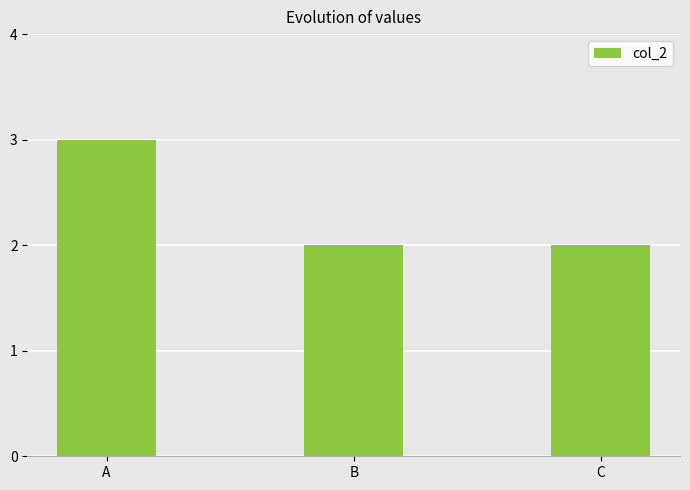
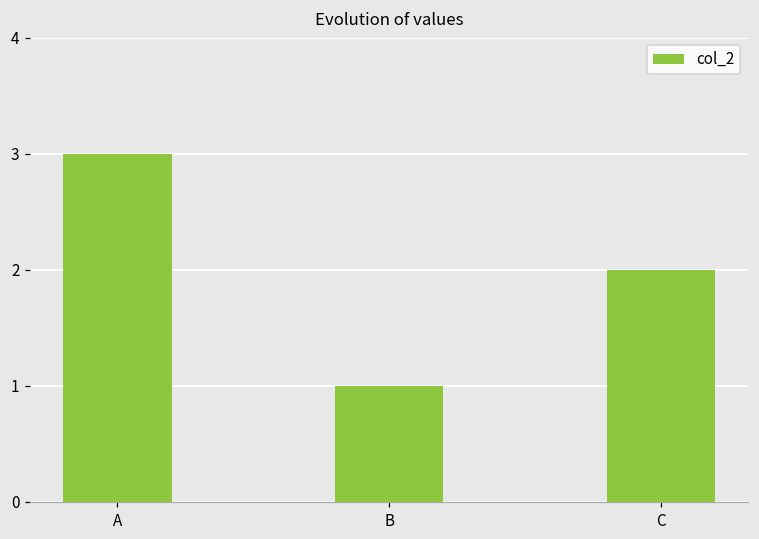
B: 2 -> 1
